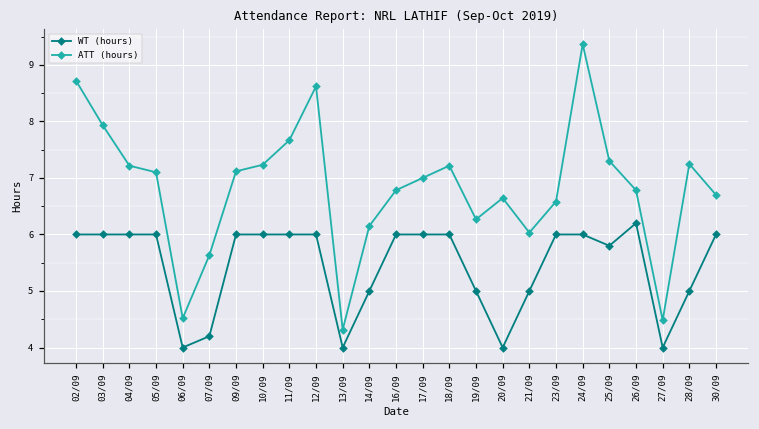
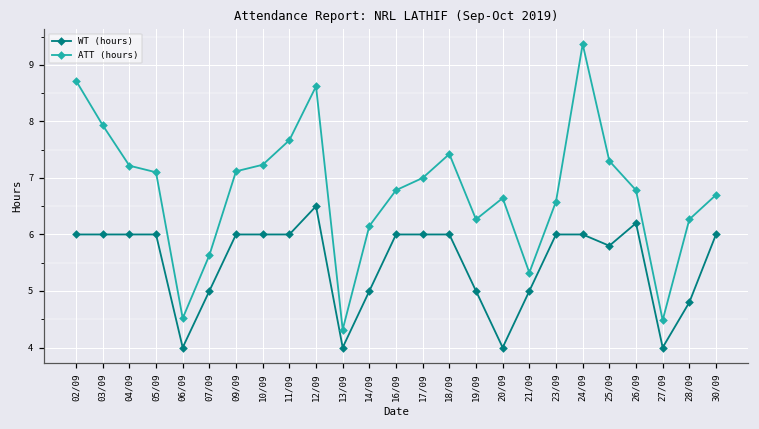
WT (hours), 07/09: 4.2 -> 5.0
WT (hours), 12/09: 6.0 -> 6.5
ATT (hours), 18/09: 7.2 -> 7.4
ATT (hours), 21/09: 6.0 -> 5.3
WT (hours), 28/09: 5.0 -> 4.8
ATT (hours), 28/09: 7.2 -> 6.3
